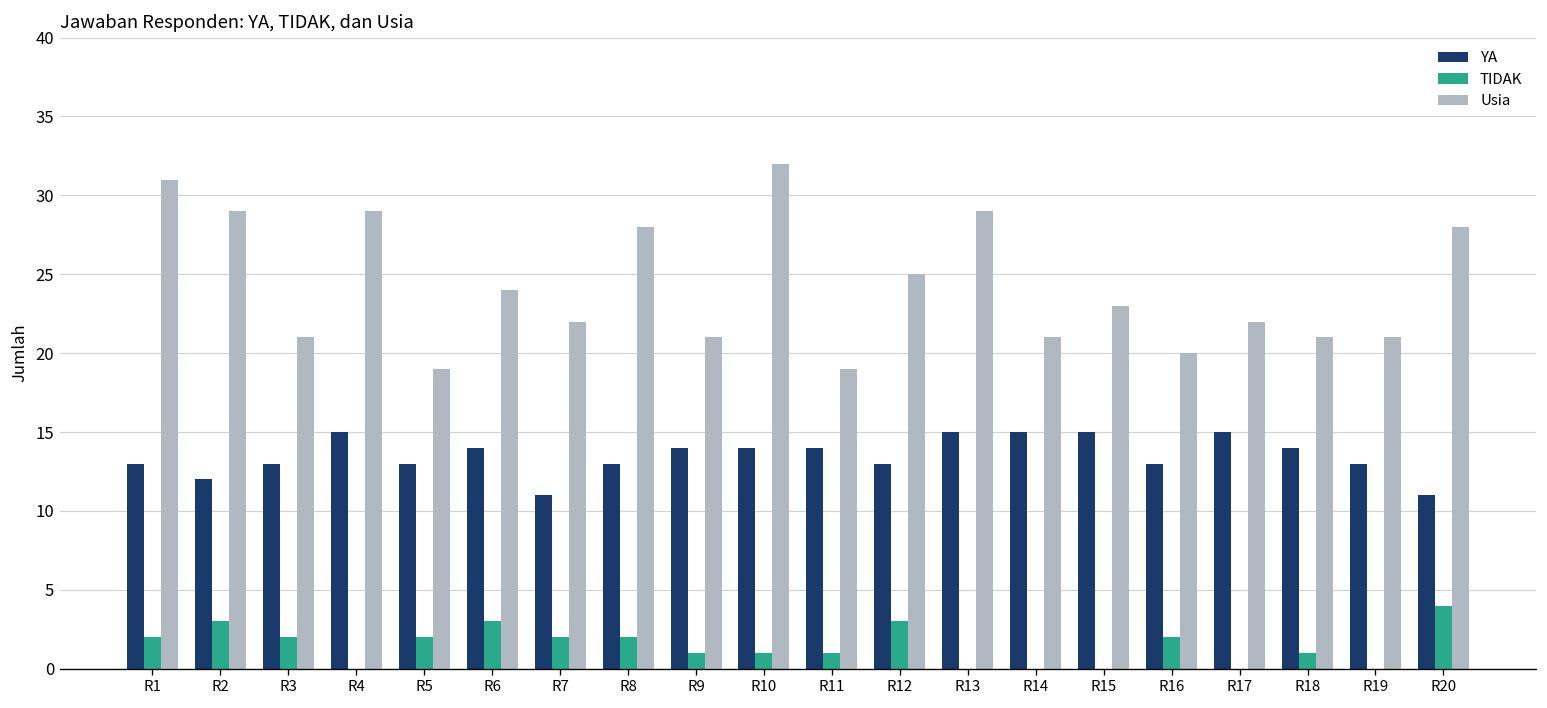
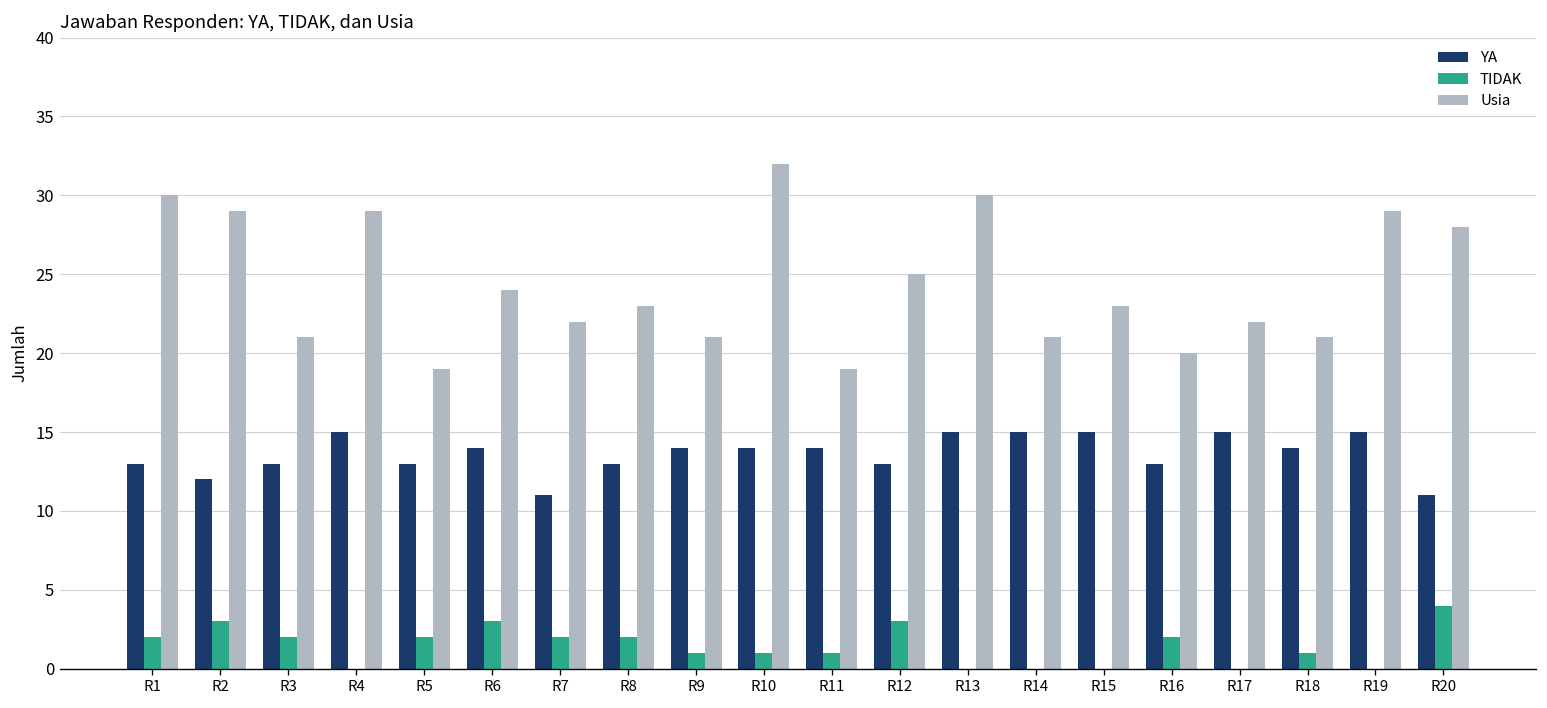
Usia, R1: 31 -> 30
Usia, R8: 28 -> 23
Usia, R13: 29 -> 30
YA, R19: 13 -> 15
Usia, R19: 21 -> 29
